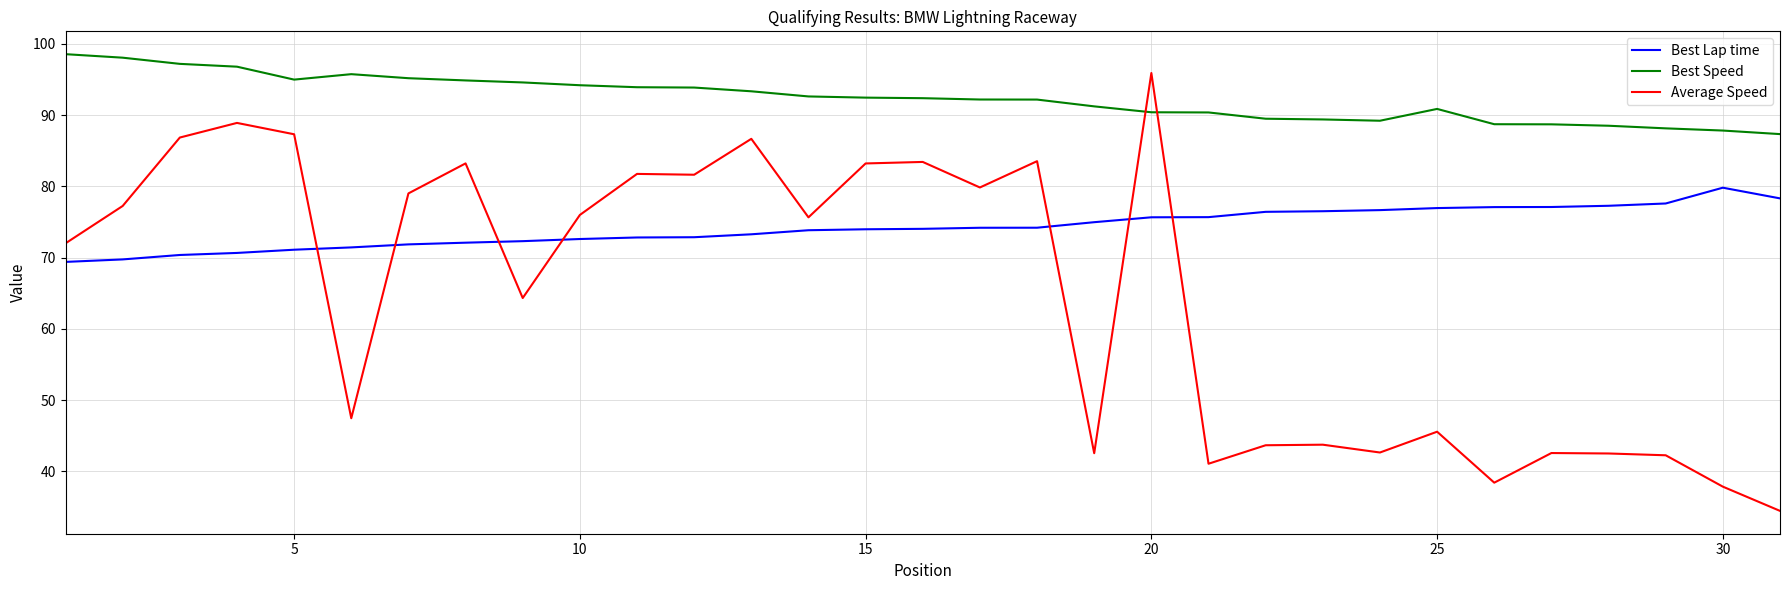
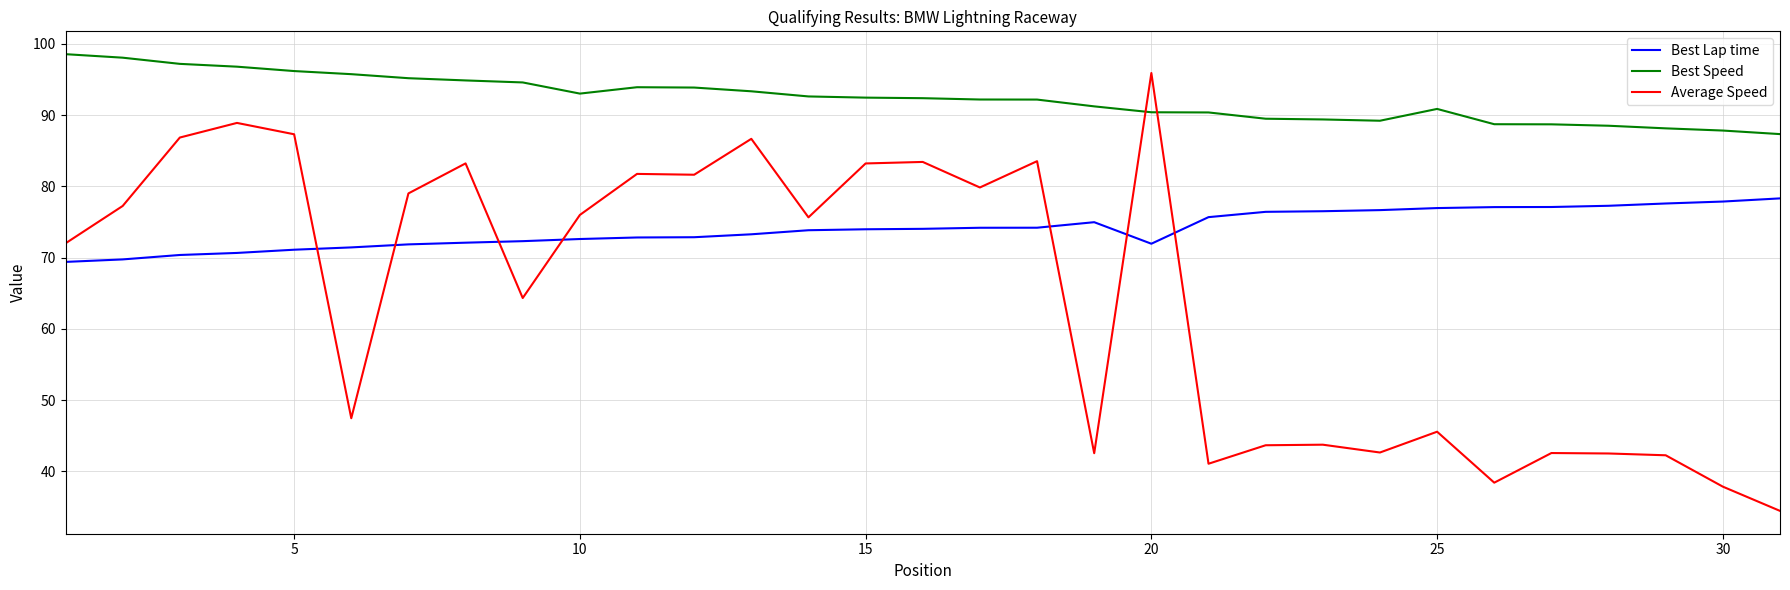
Best Speed, 5: 95 -> 96
Best Speed, 10: 94 -> 93
Best Lap time, 20: 76 -> 72
Best Lap time, 30: 80 -> 78
